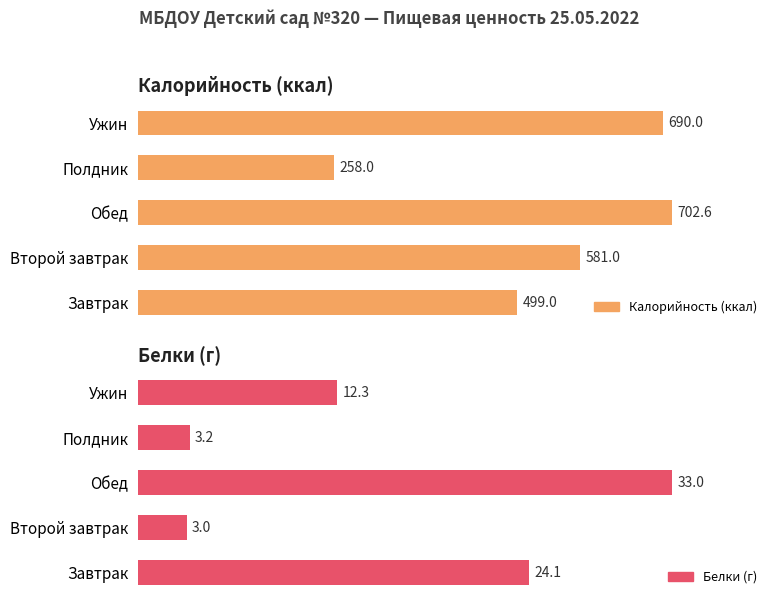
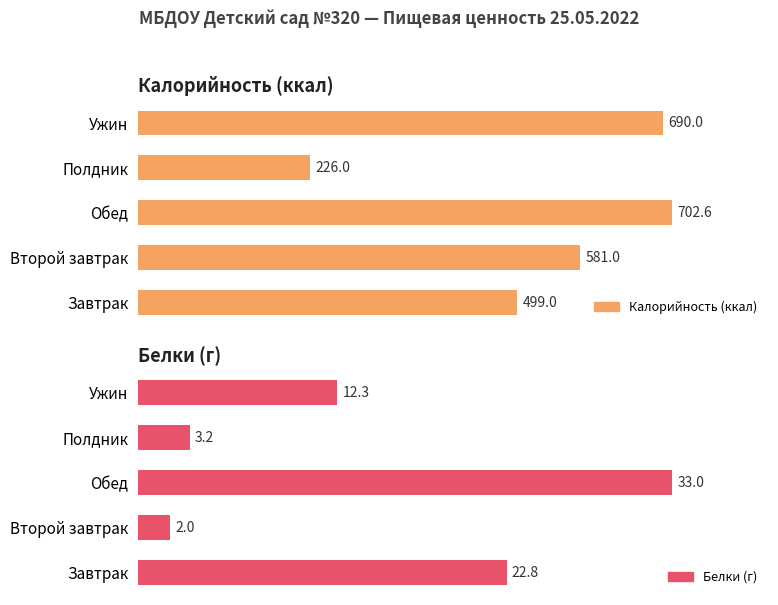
Калорийность (ккал), Полдник: 258.0 -> 226.0
Белки (г), Второй завтрак: 3.0 -> 2.0
Белки (г), Завтрак: 24.1 -> 22.8
